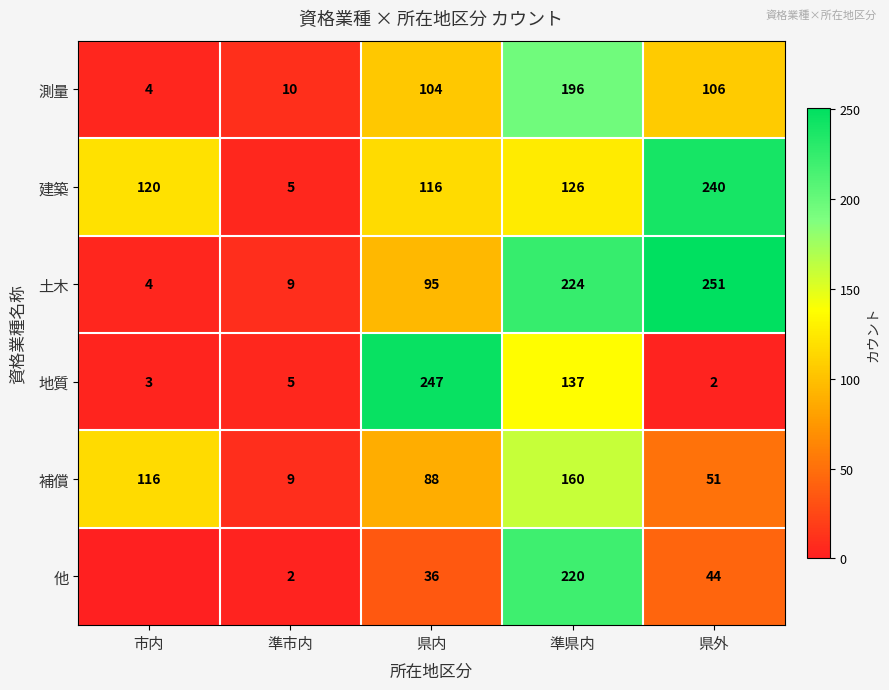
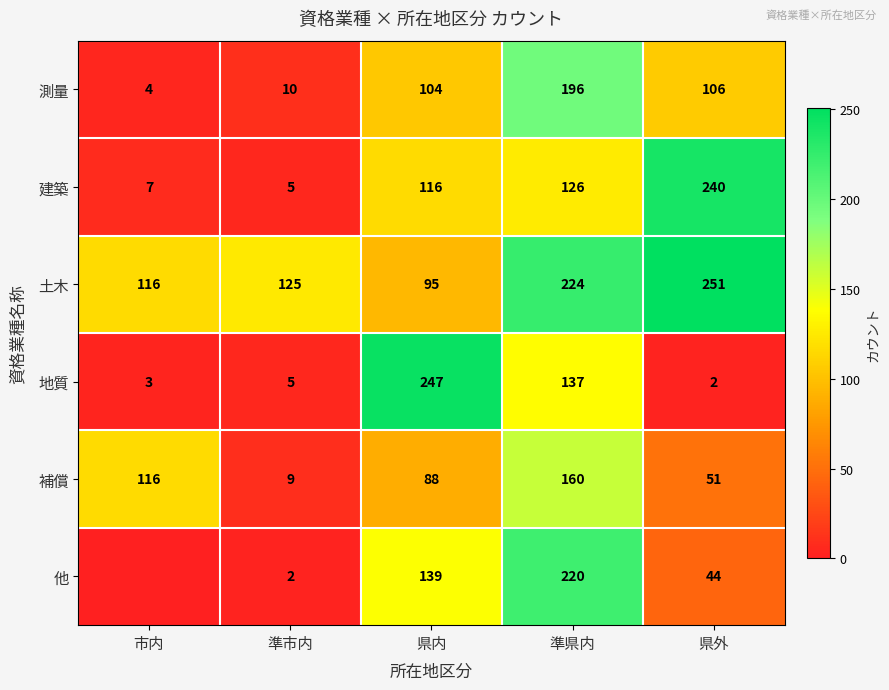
建築, 市内: 120 -> 7
土木, 市内: 4 -> 116
土木, 準市内: 9 -> 125
他, 県内: 36 -> 139
